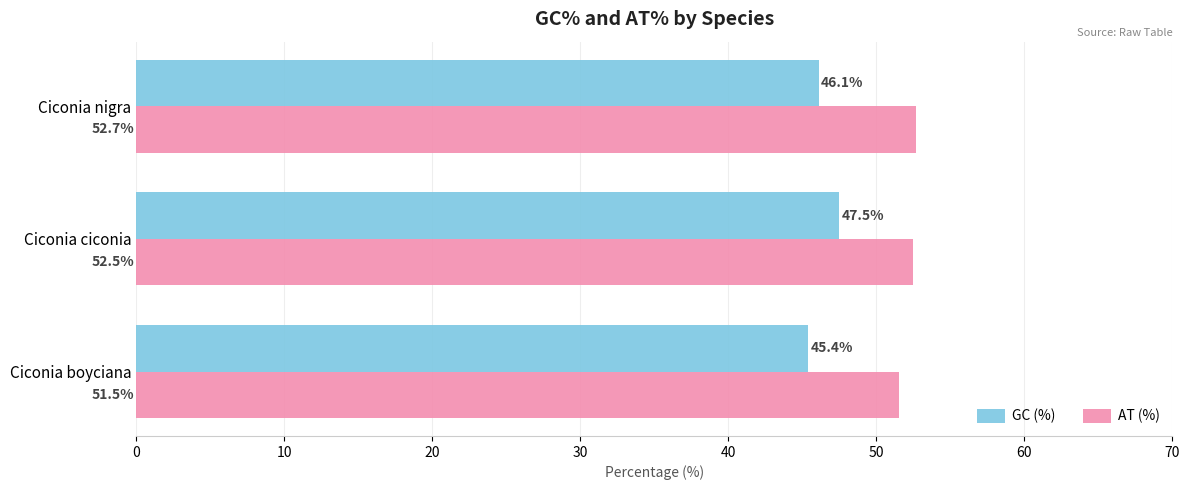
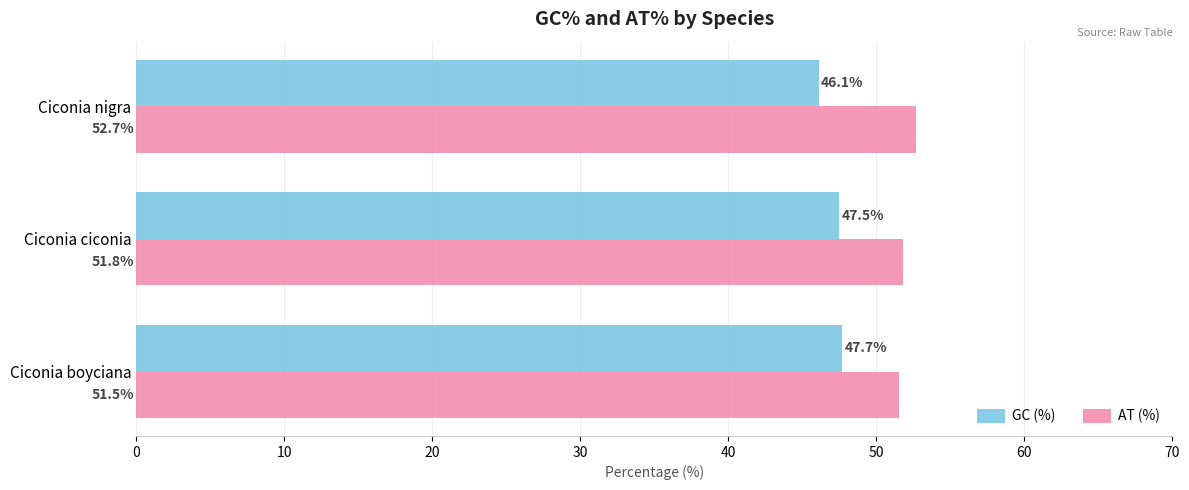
AT (%), Ciconia ciconia: 52.5% -> 51.8%
GC (%), Ciconia boyciana: 45.4% -> 47.7%
